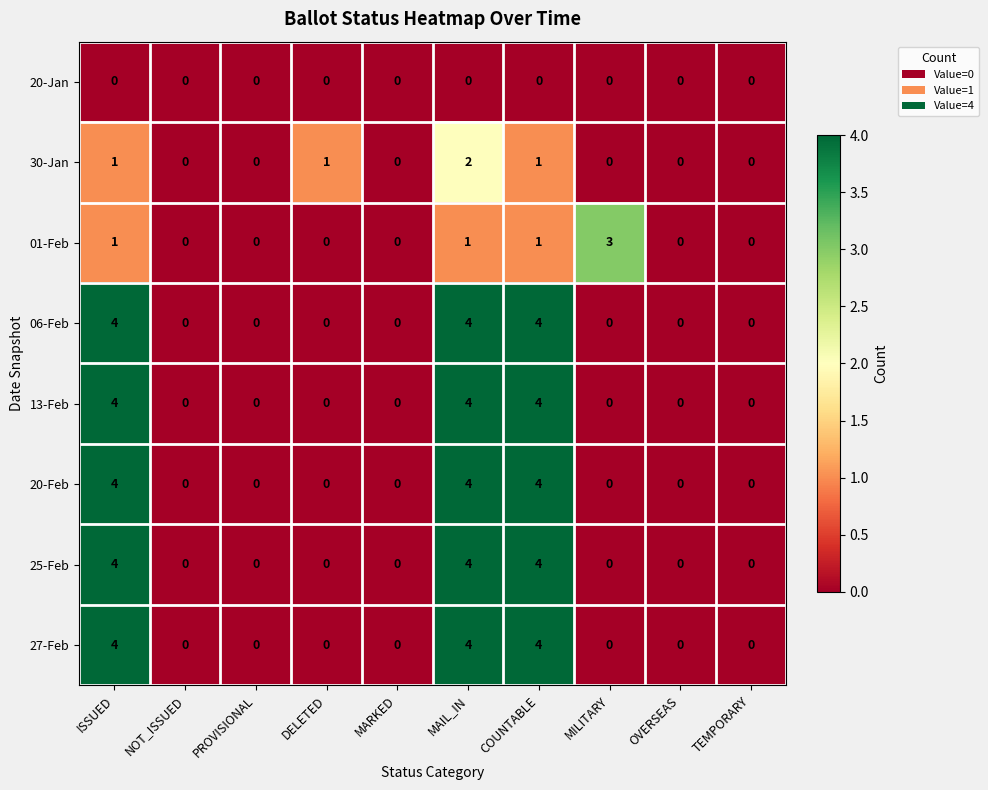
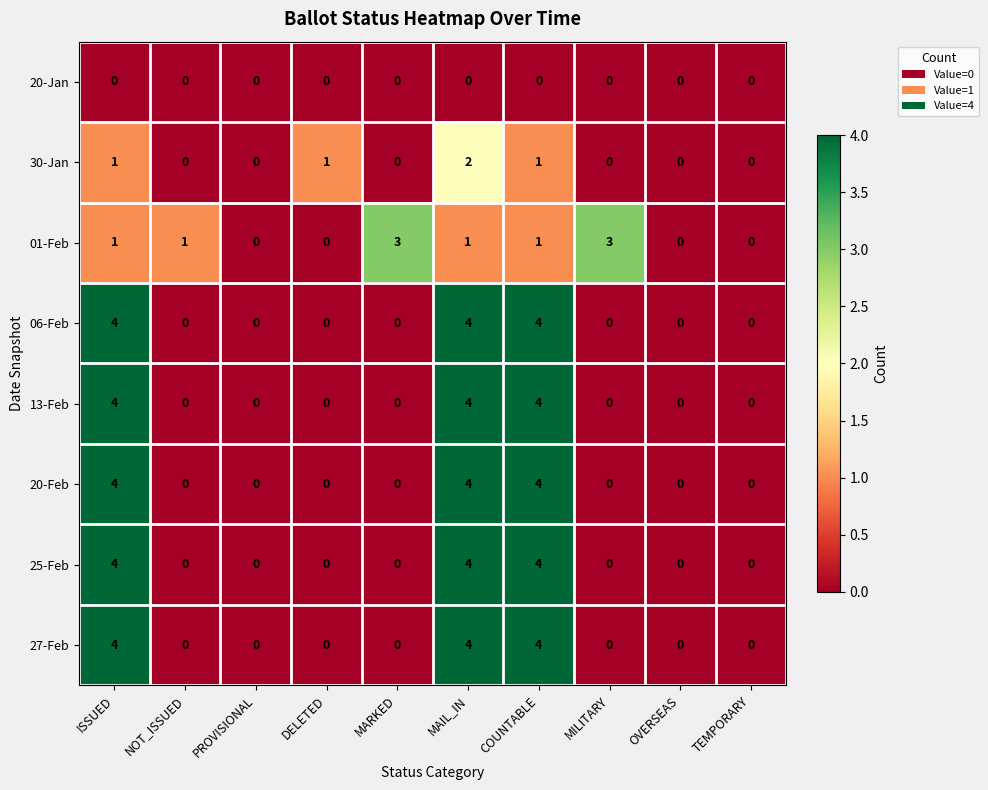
01-Feb, NOT_ISSUED: 0 -> 1
01-Feb, MARKED: 0 -> 3
